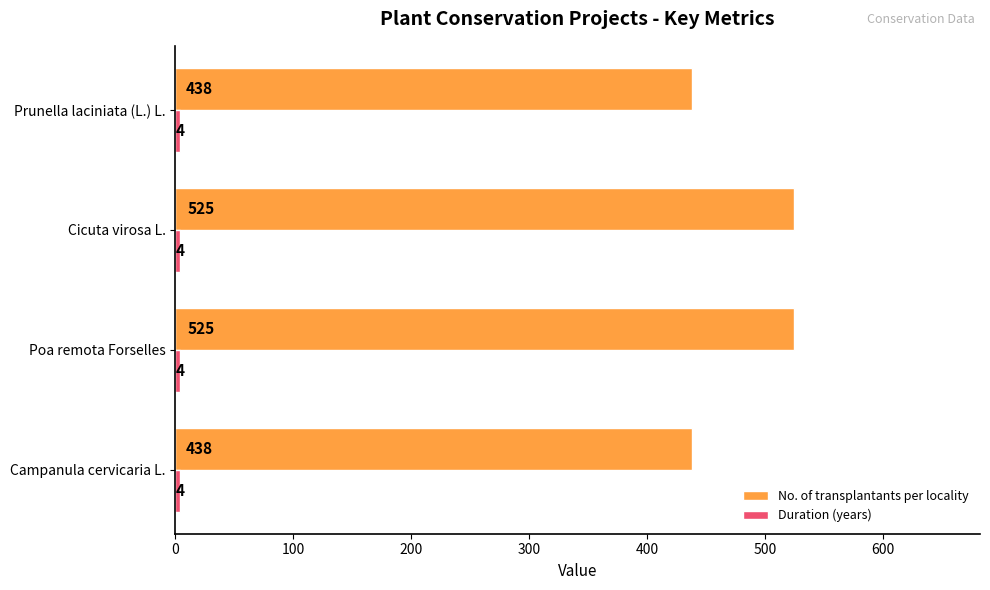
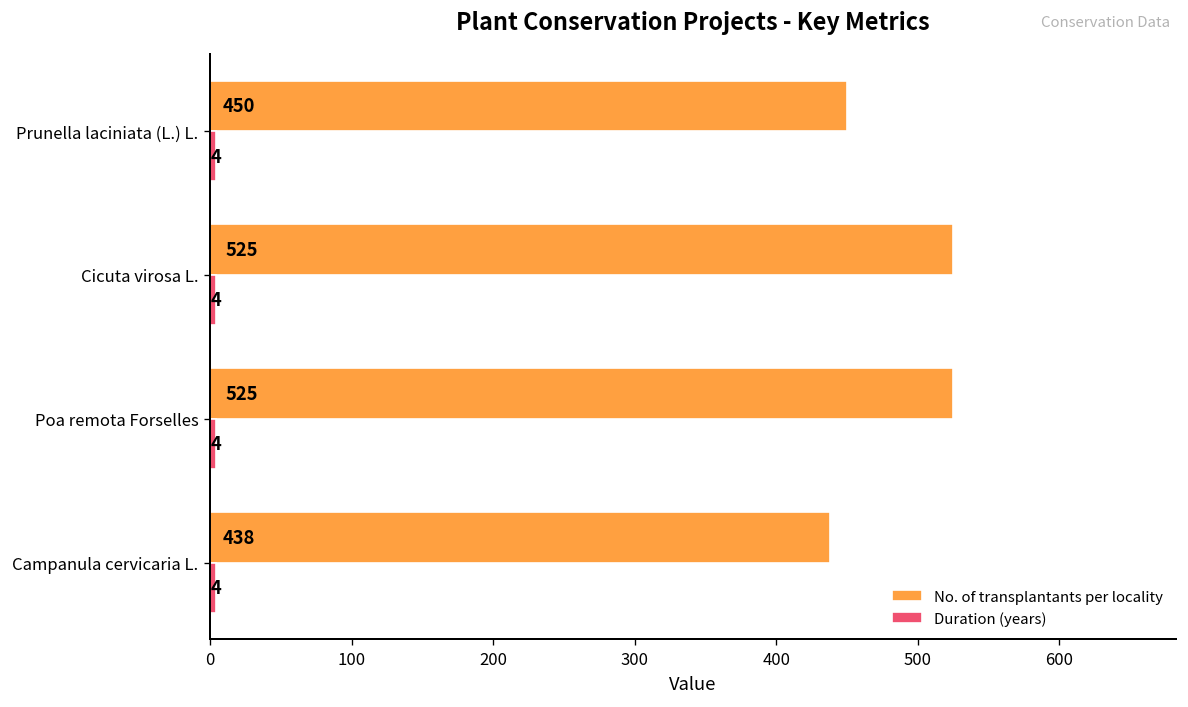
No. of transplantants per locality, Prunella laciniata (L.) L.: 438 -> 450
